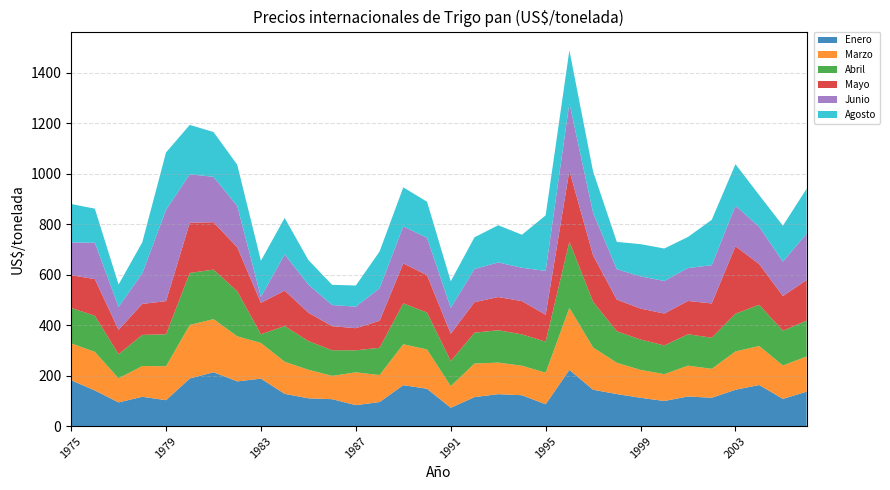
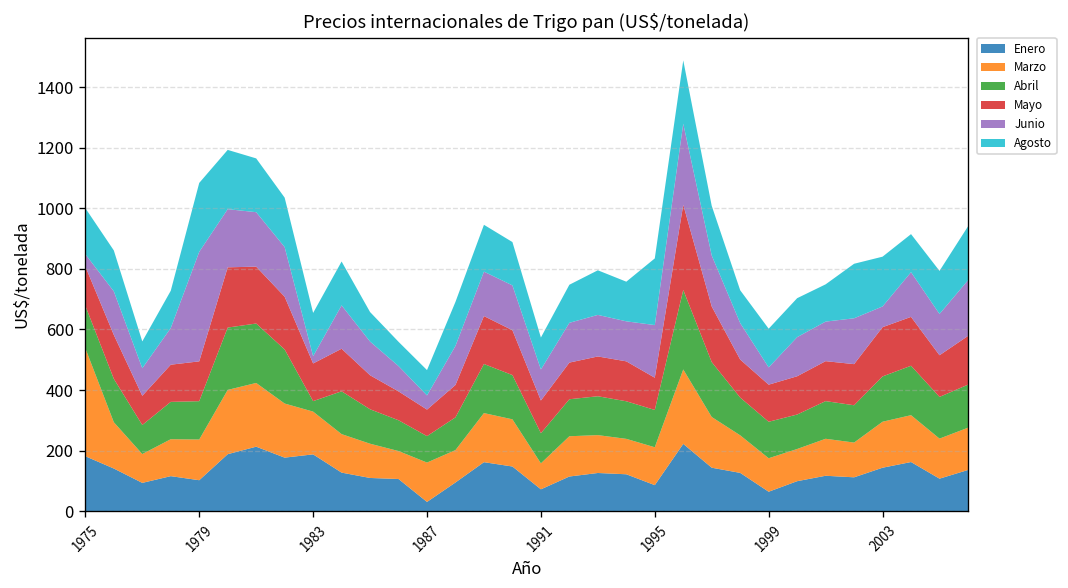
Marzo, 1975: 150 -> 360
Junio, 1975: 130 -> 40
Enero, 1987: 80 -> 30
Junio, 1987: 90 -> 50
Enero, 1999: 110 -> 60
Junio, 1999: 130 -> 60
Mayo, 2003: 270 -> 160
Junio, 2003: 160 -> 70
